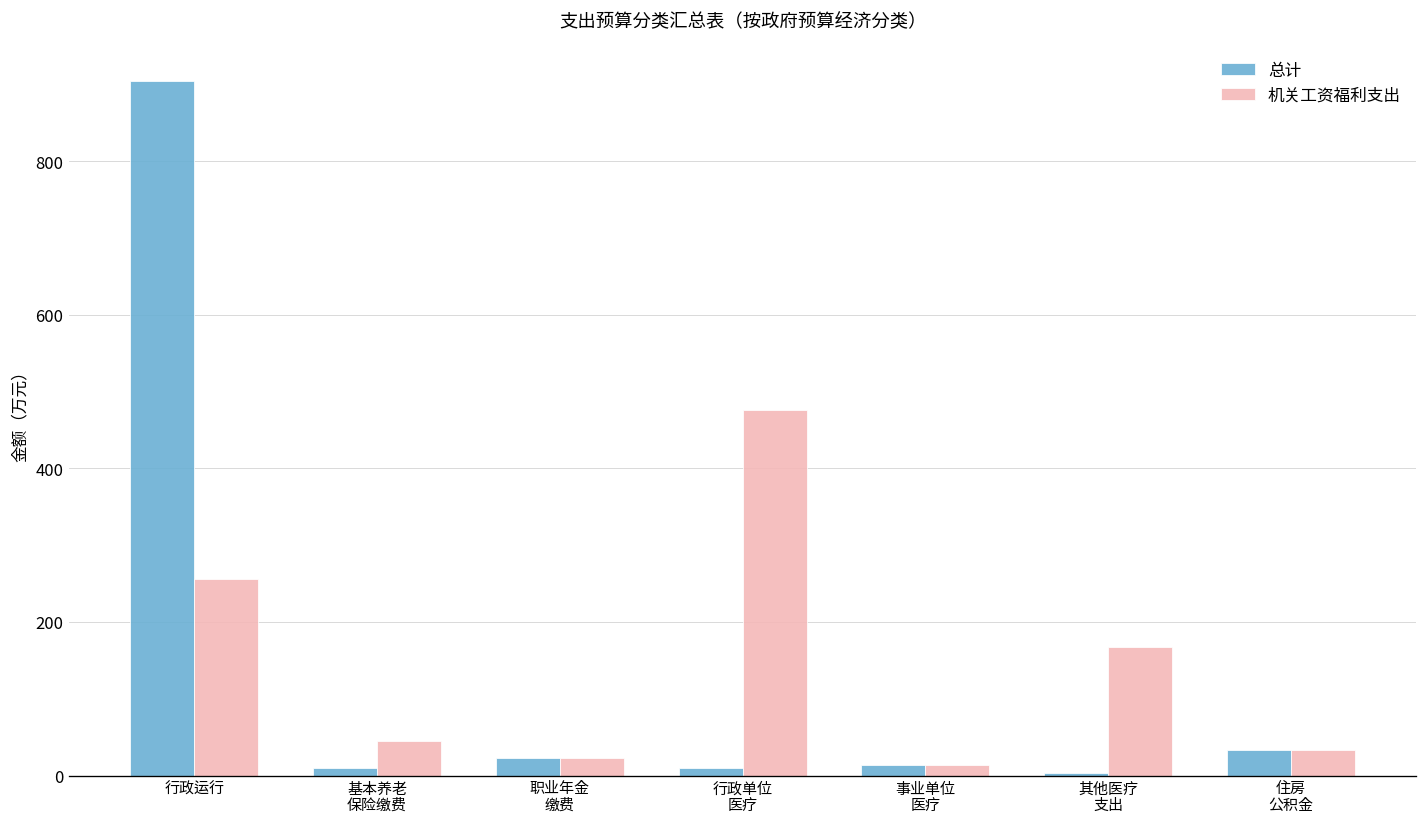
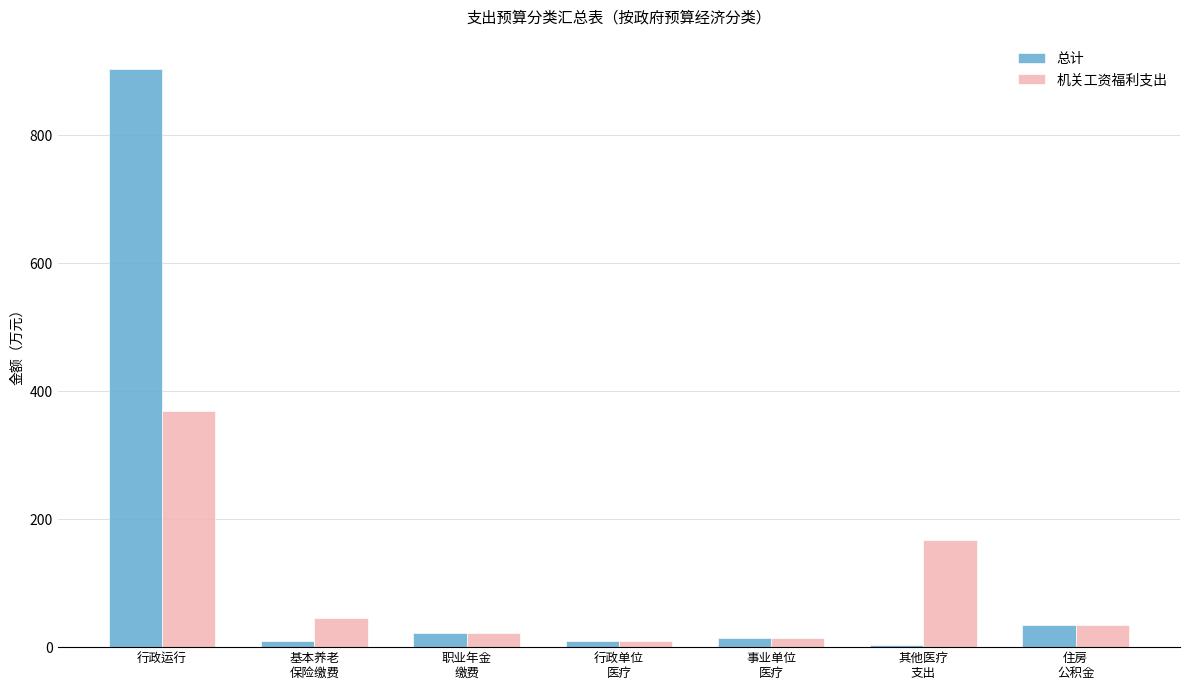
机关工资福利支出, 行政运行: 260 -> 370
机关工资福利支出, 行政单位 医疗: 480 -> 10
